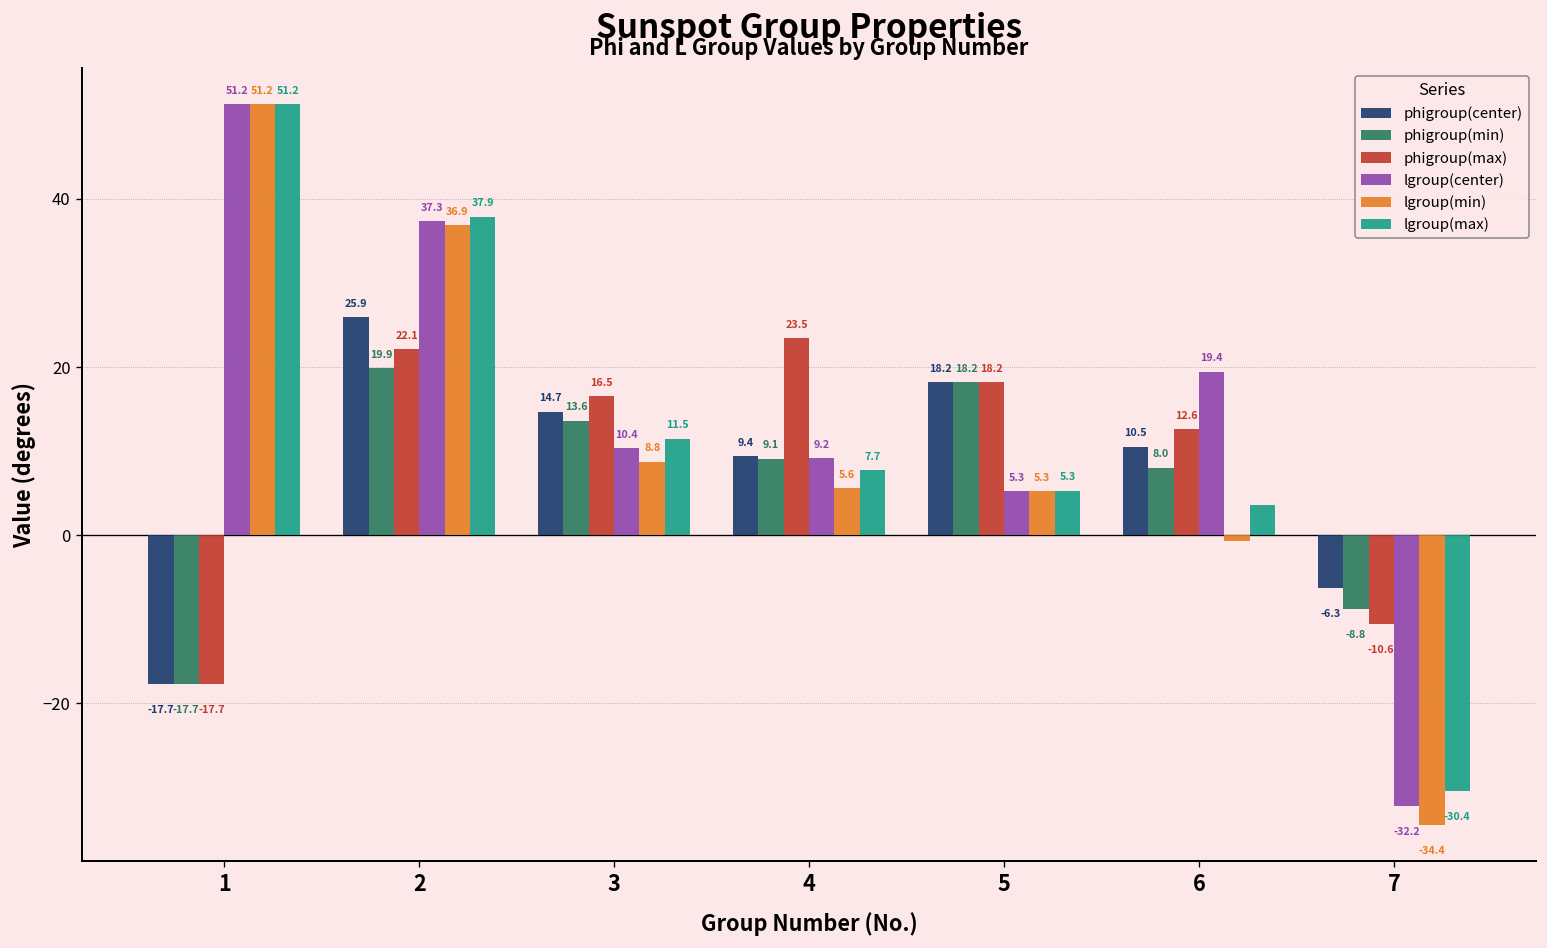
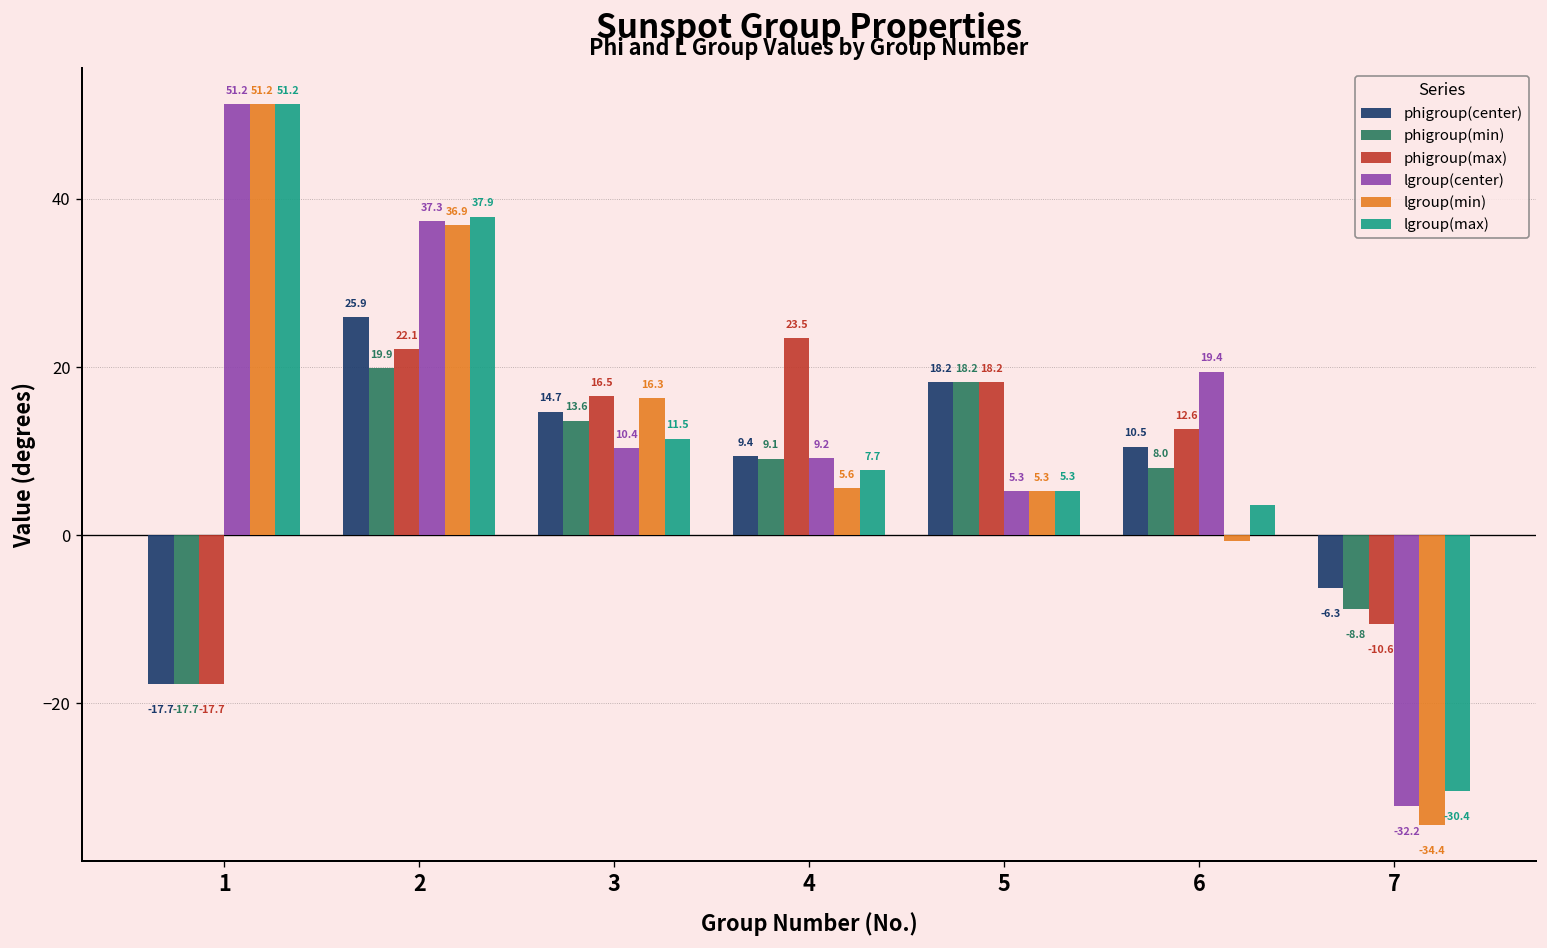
lgroup(min), 3: 8.8 -> 16.3
